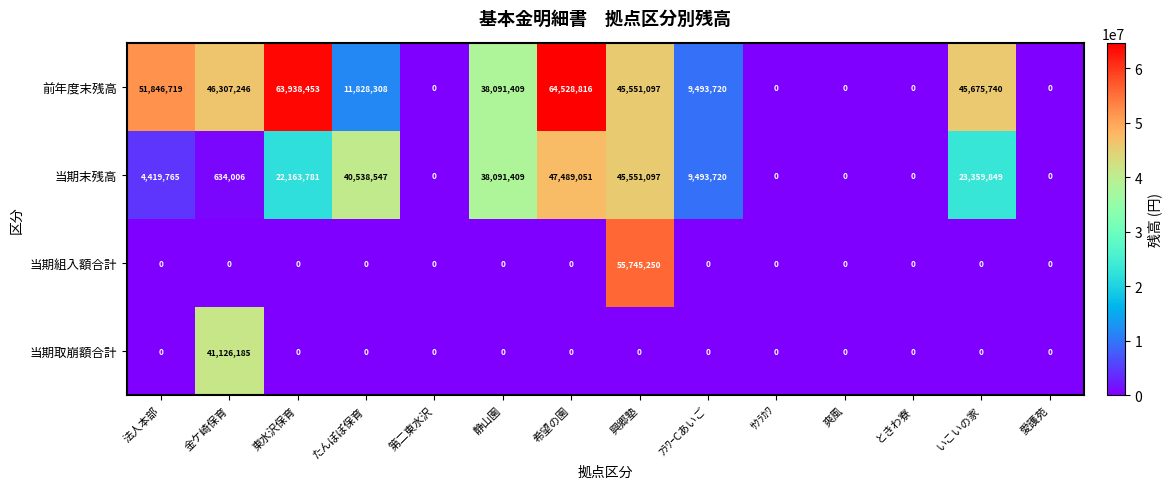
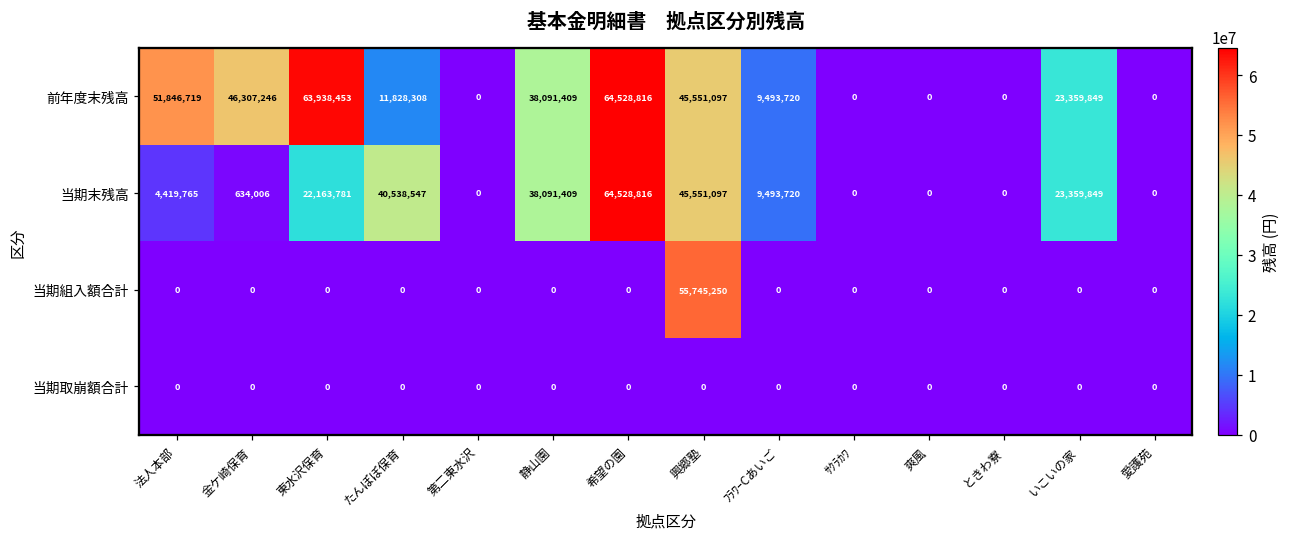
前年度末残高, いこいの家: 45,675,740 -> 23,359,849
当期末残高, 希望の園: 47,489,051 -> 64,528,816
当期取崩額合計, 金ケ崎保育: 41,126,185 -> 0
